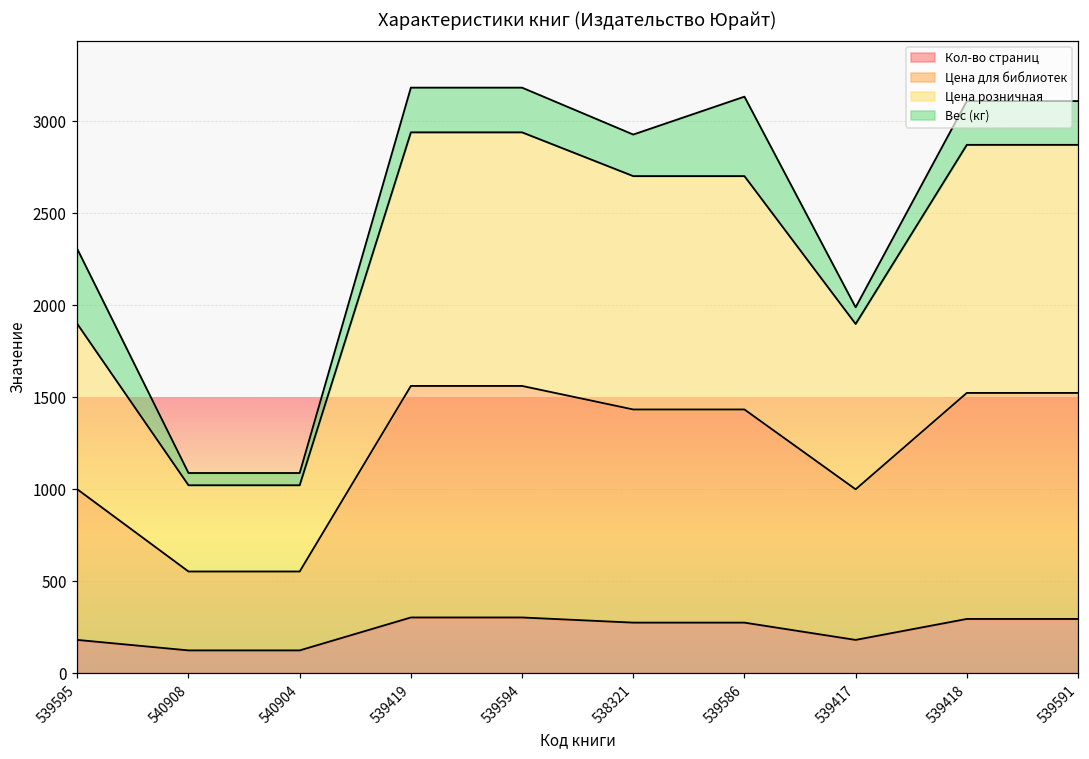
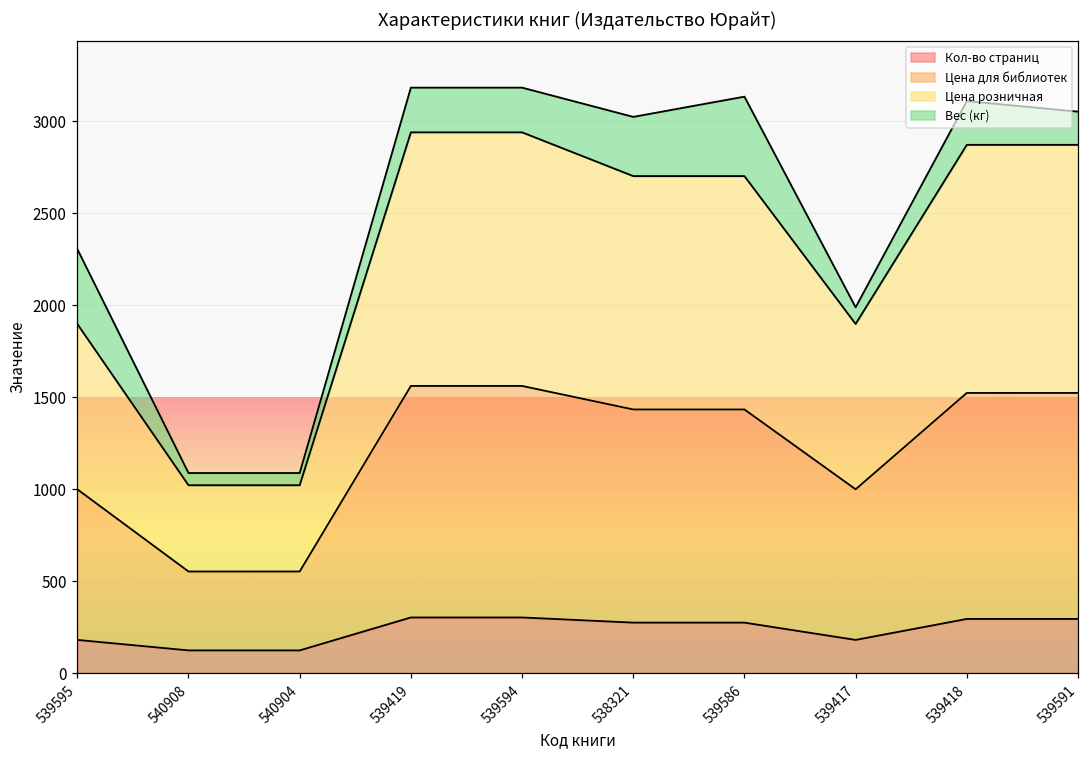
Вес (кг), 538321: 230 -> 320
Вес (кг), 539591: 240 -> 180
